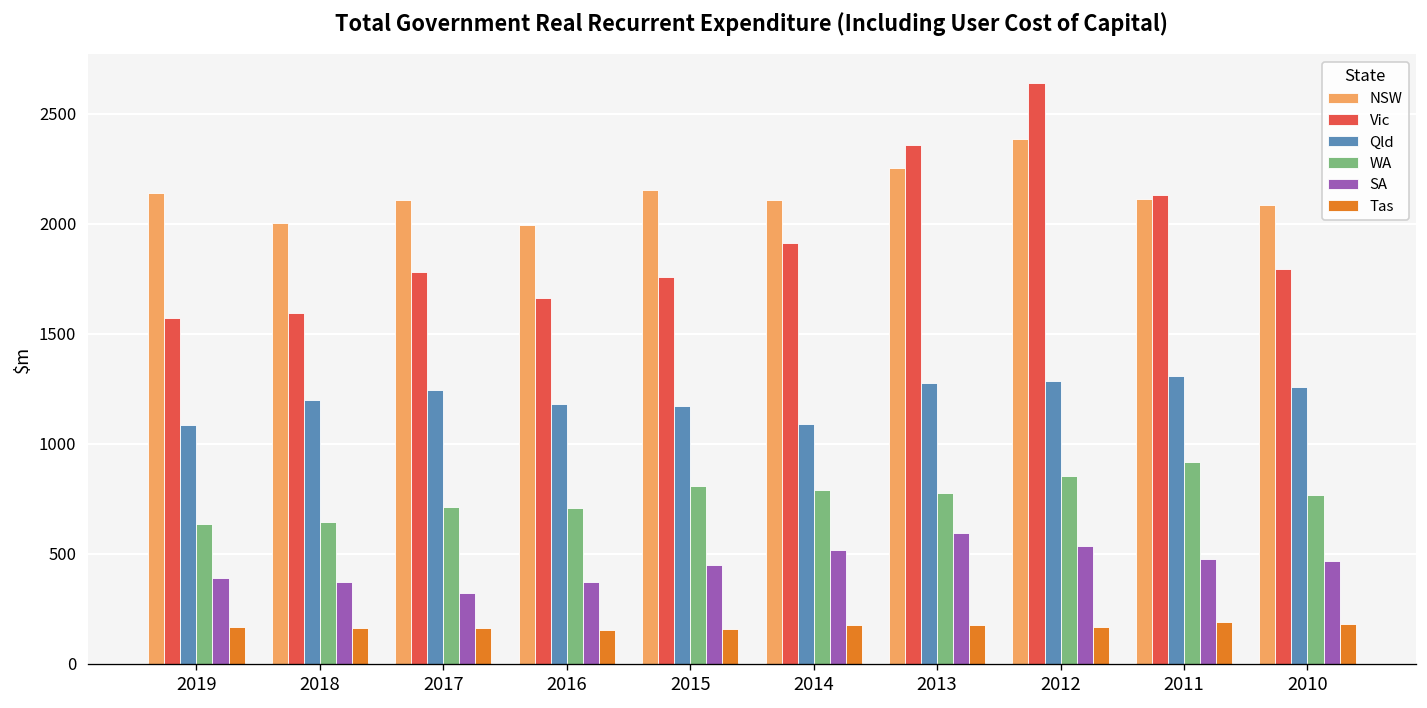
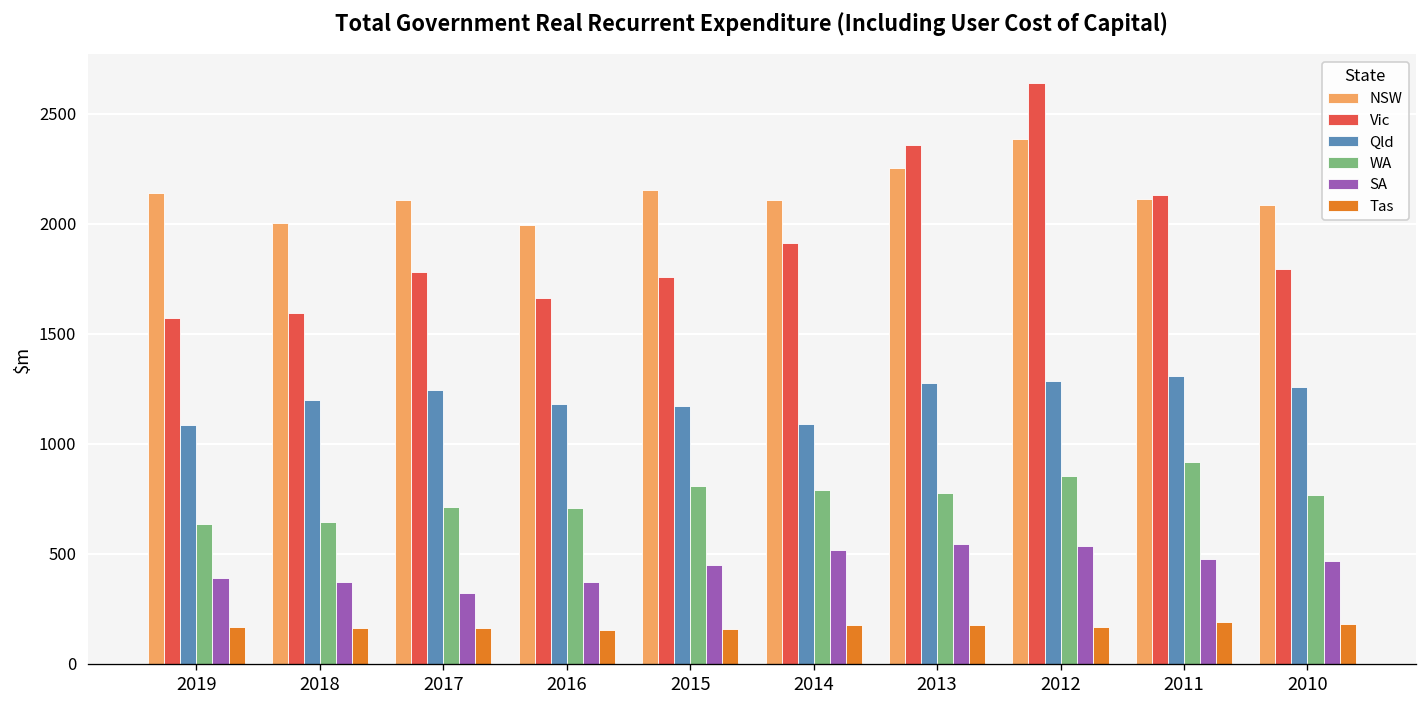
SA, 2013: 590 -> 550
